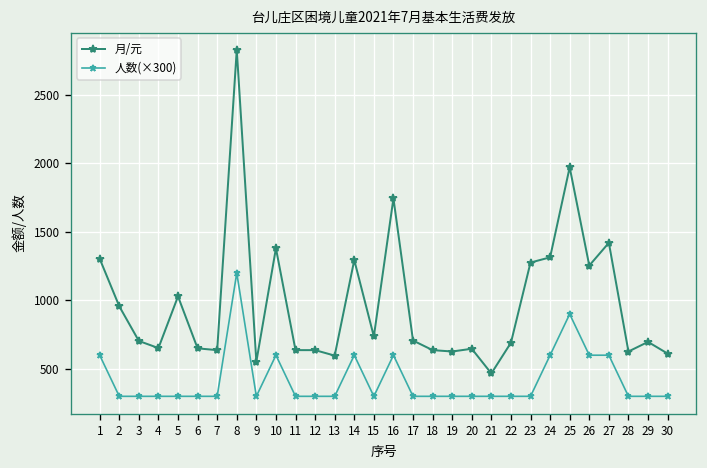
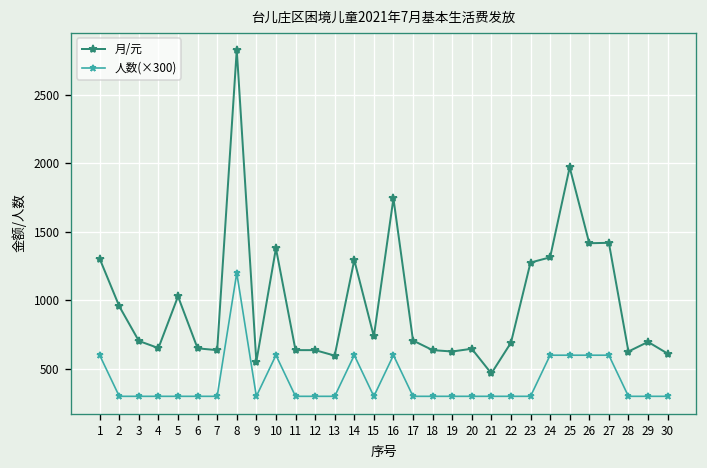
人数(×300), 25: 900 -> 600
月/元, 26: 1250 -> 1420
